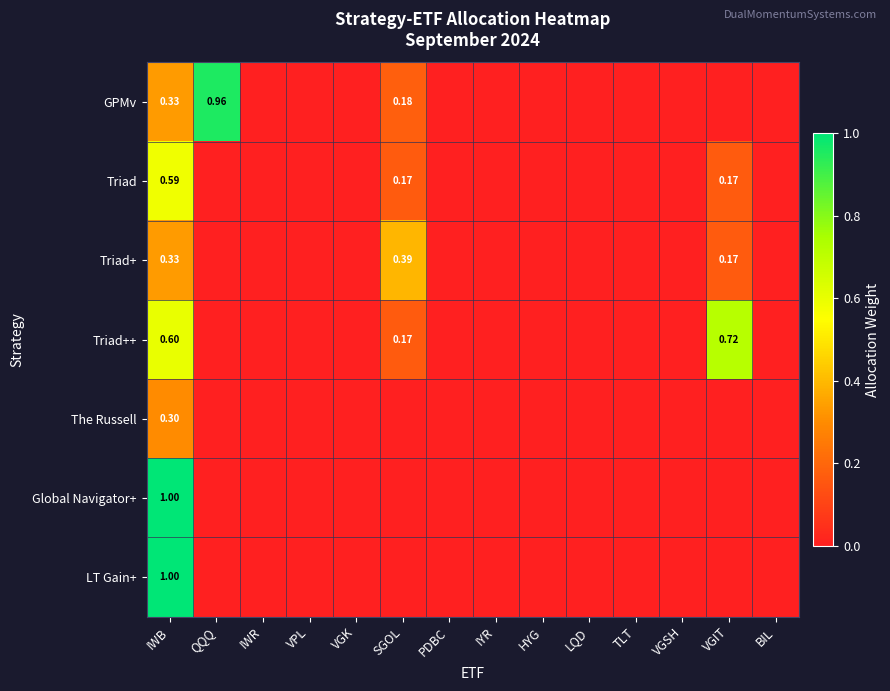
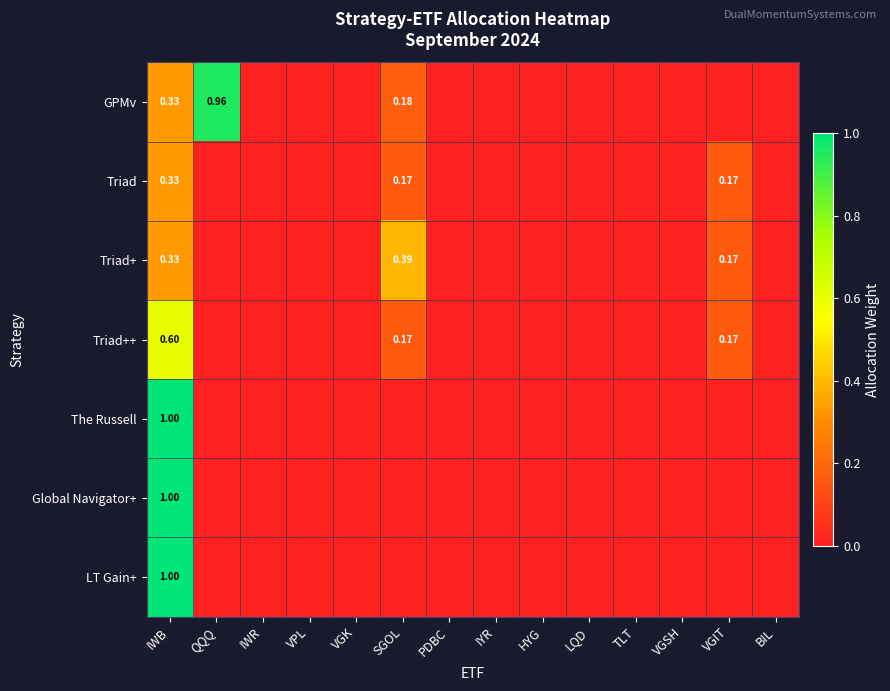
Triad, IWB: 0.59 -> 0.33
Triad++, VGIT: 0.72 -> 0.17
The Russell, IWB: 0.30 -> 1.00
